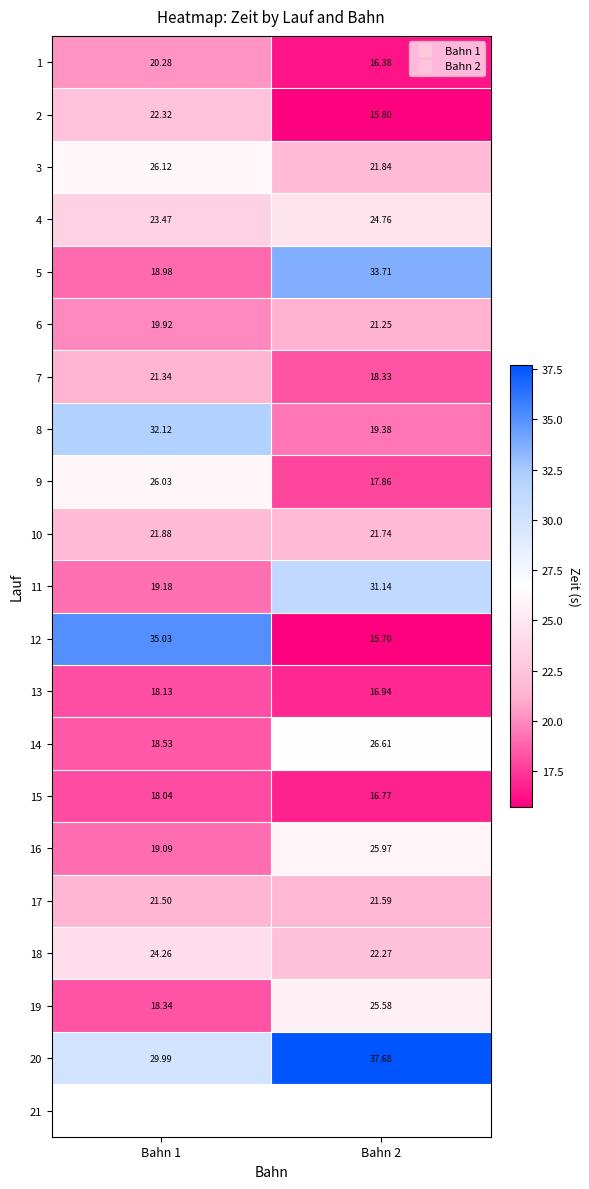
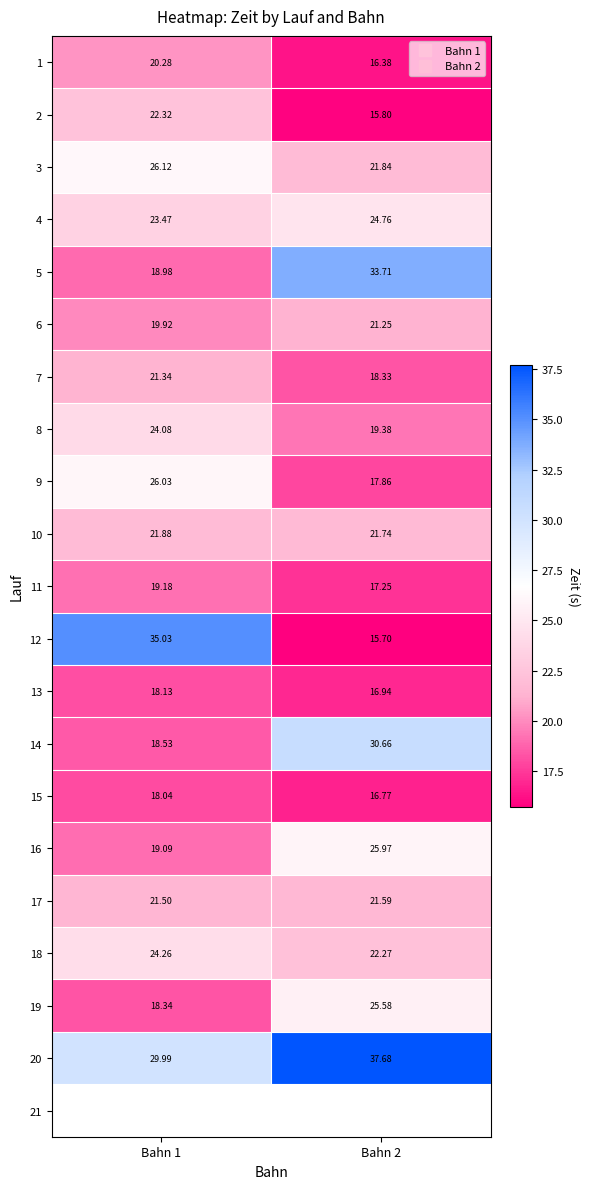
8, Bahn 1: 32.12 -> 24.08
11, Bahn 2: 31.14 -> 17.25
14, Bahn 2: 26.61 -> 30.66
